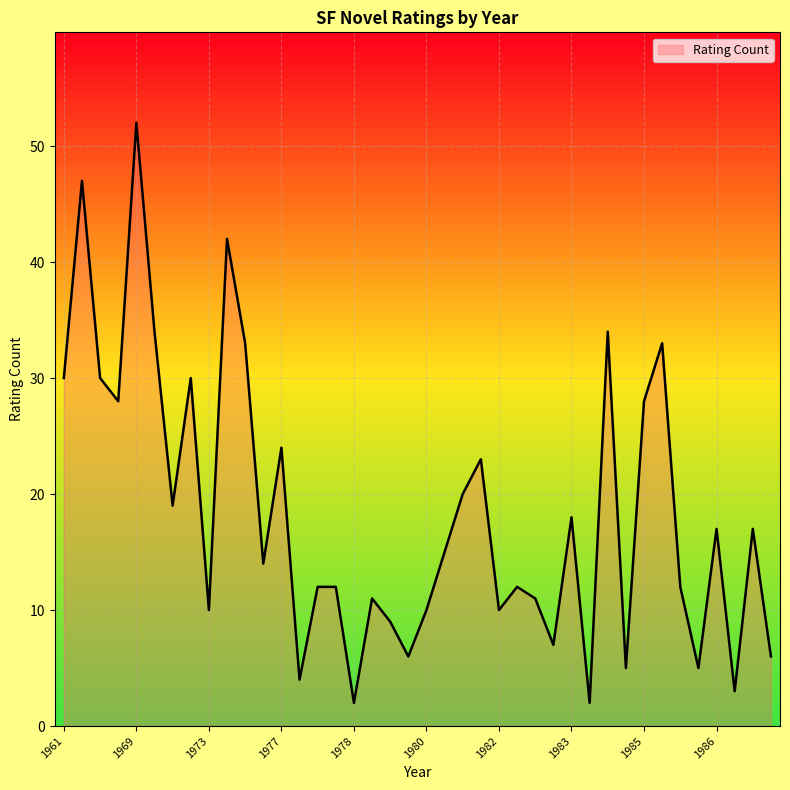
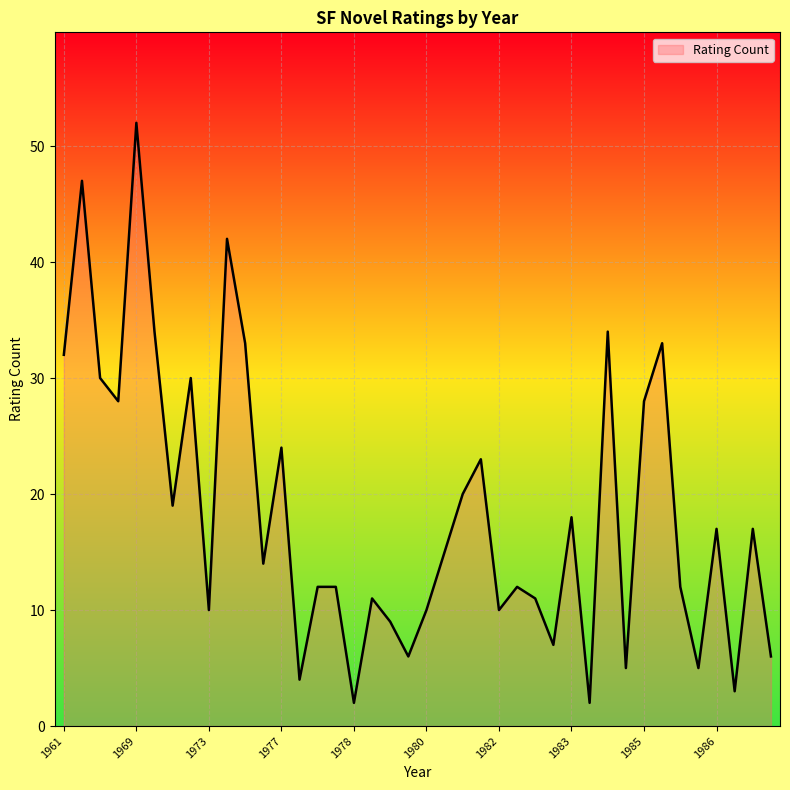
1961: 30 -> 32
